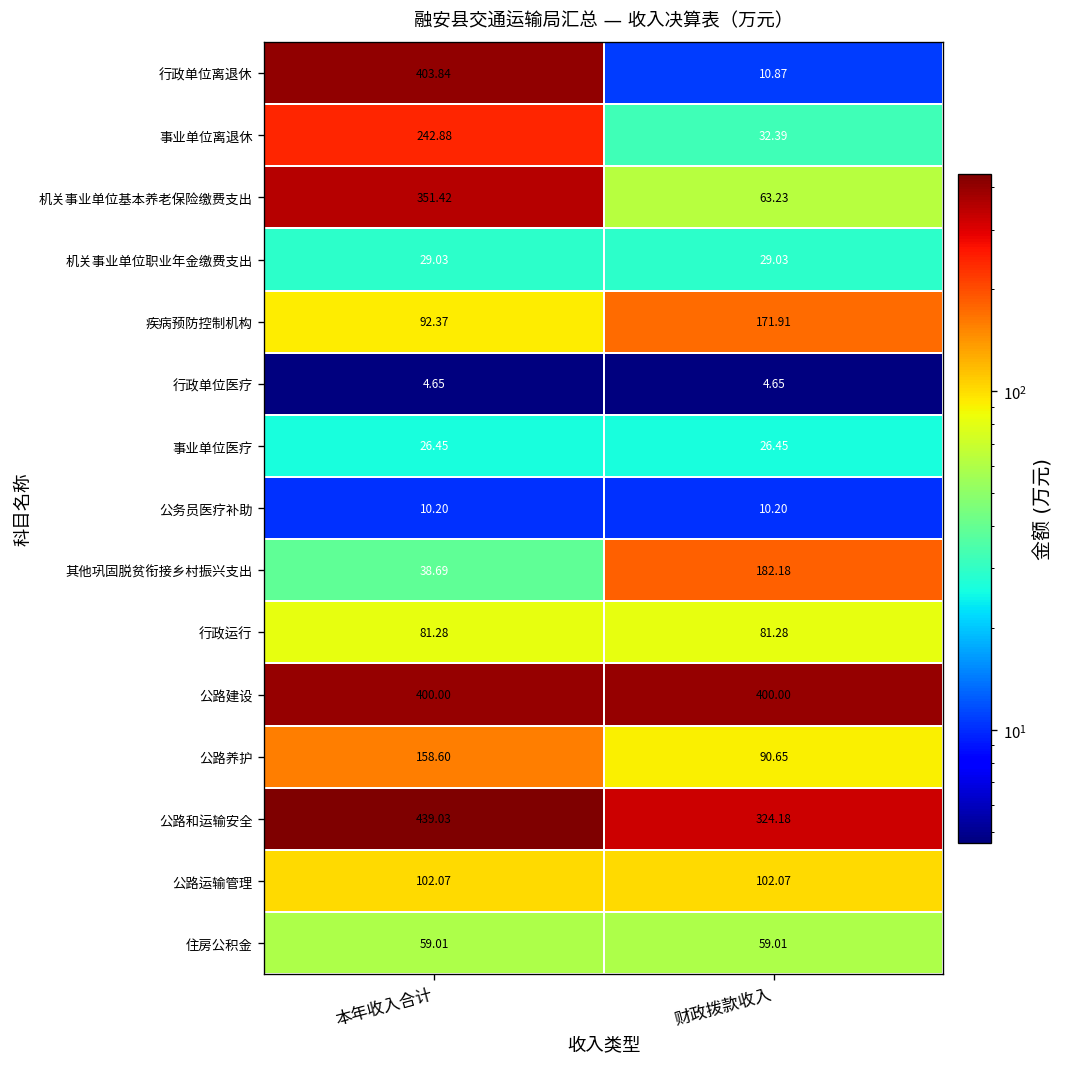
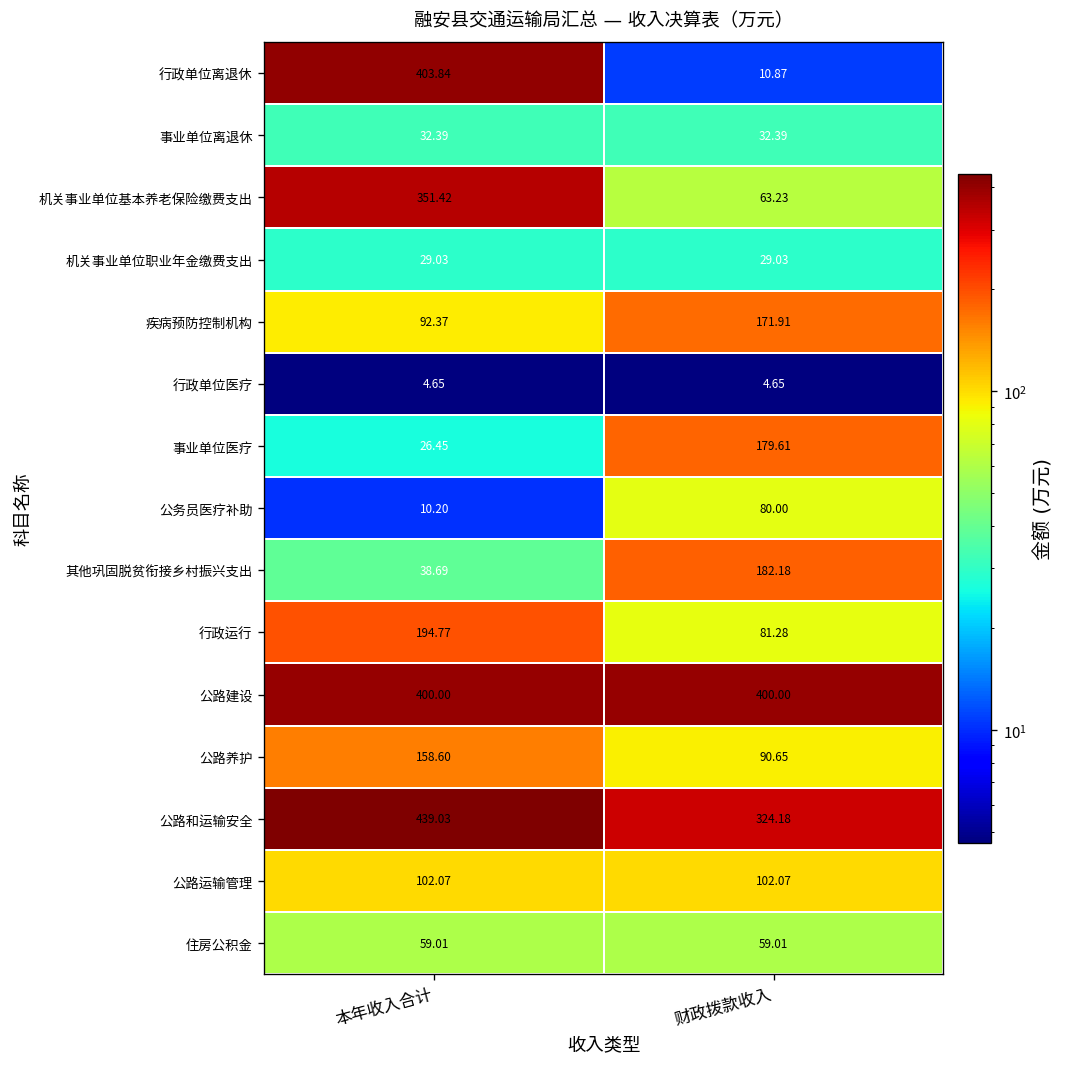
事业单位离退休, 本年收入合计: 242.88 -> 32.39
事业单位医疗, 财政拨款收入: 26.45 -> 179.61
公务员医疗补助, 财政拨款收入: 10.20 -> 80.00
行政运行, 本年收入合计: 81.28 -> 194.77
